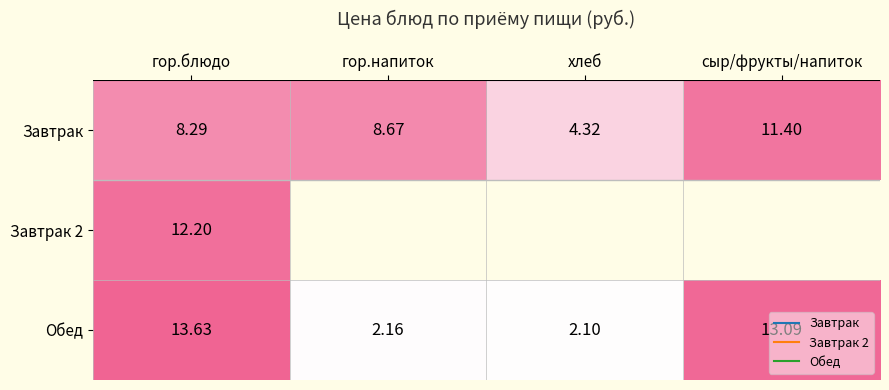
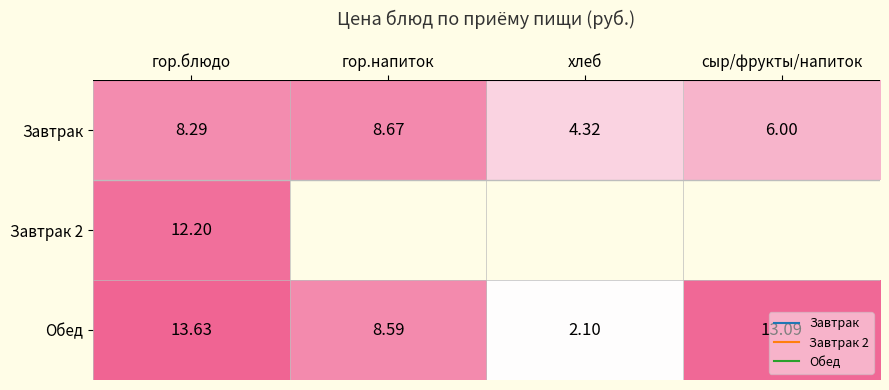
Завтрак, сыр/фрукты/напиток: 11.40 -> 6.00
Обед, гор.напиток: 2.16 -> 8.59
